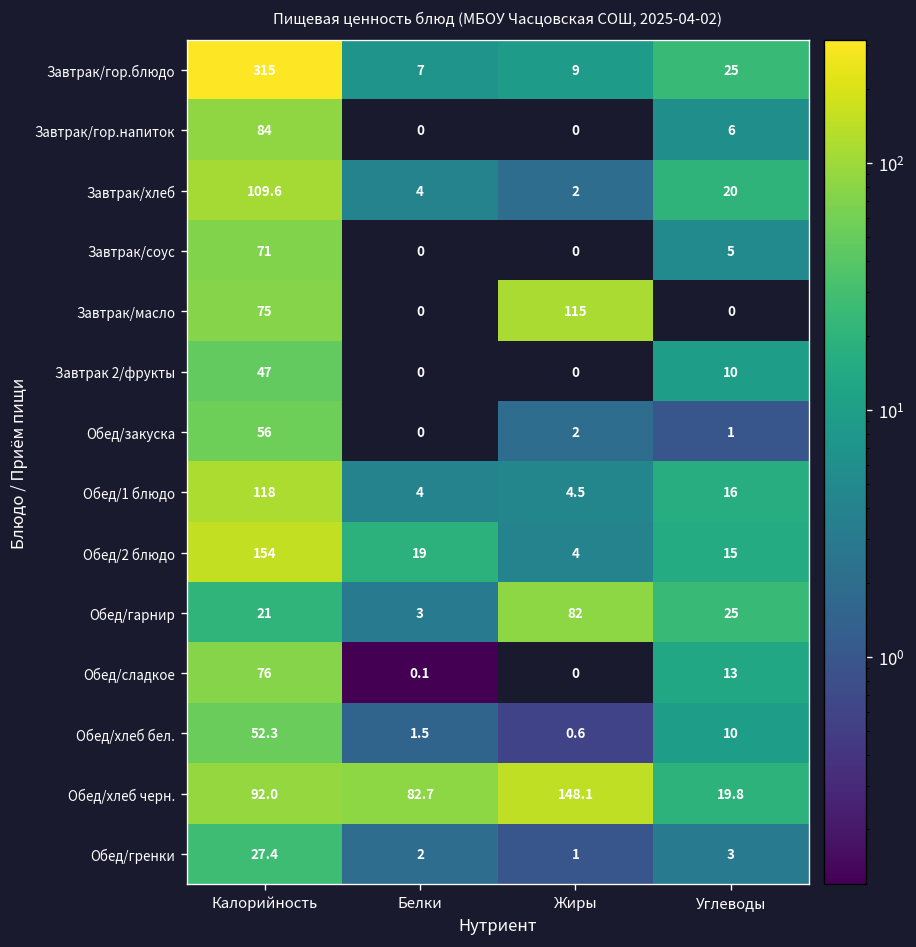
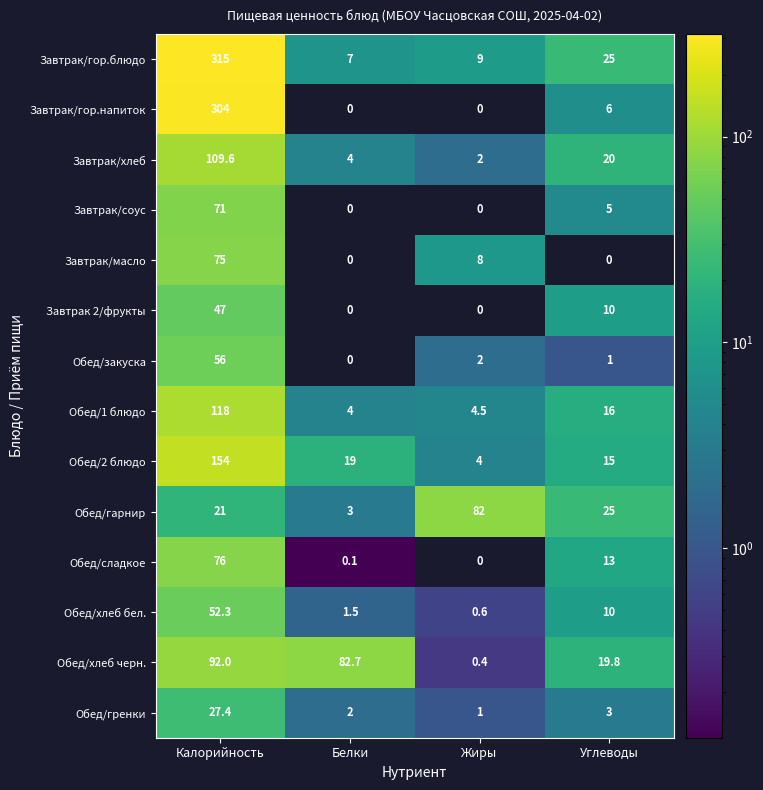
Завтрак/гор.напиток, Калорийность: 84 -> 304
Завтрак/масло, Жиры: 115 -> 8
Обед/хлеб черн., Жиры: 148.1 -> 0.4
